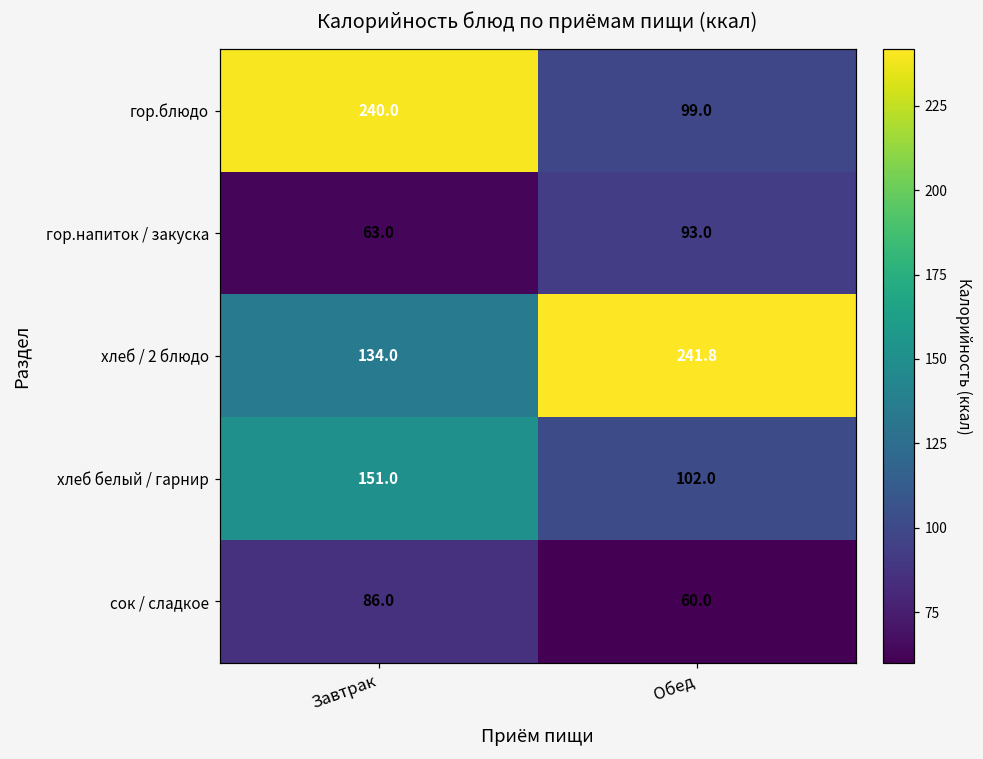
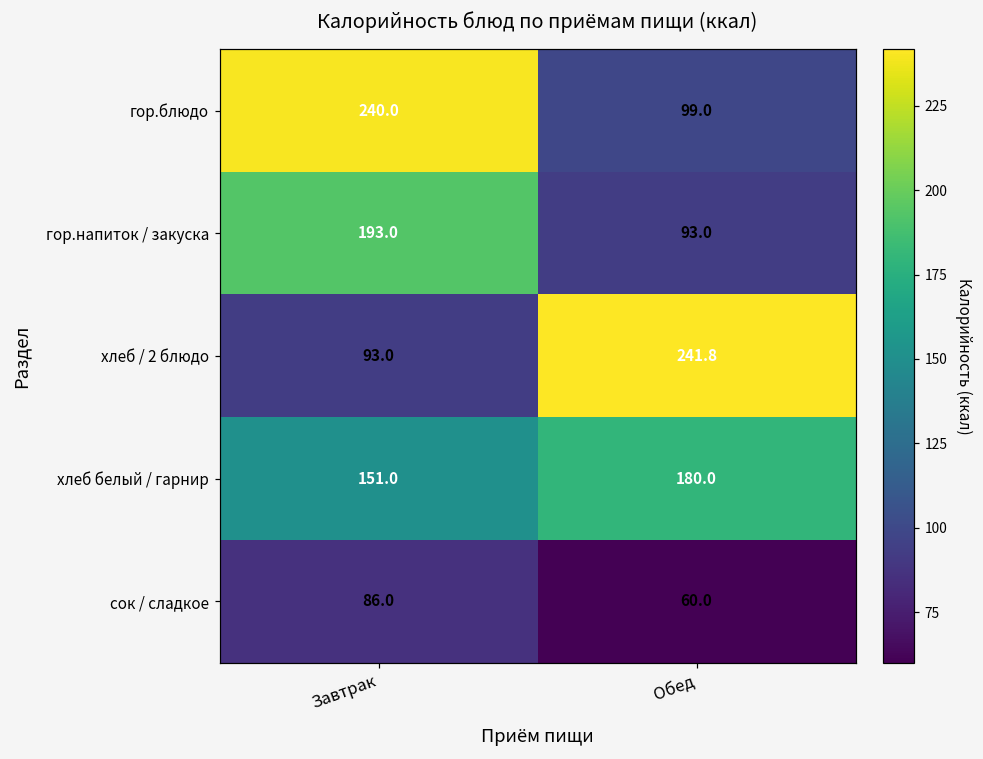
гор.напиток / закуска, Завтрак: 63.0 -> 193.0
хлеб / 2 блюдо, Завтрак: 134.0 -> 93.0
хлеб белый / гарнир, Обед: 102.0 -> 180.0
